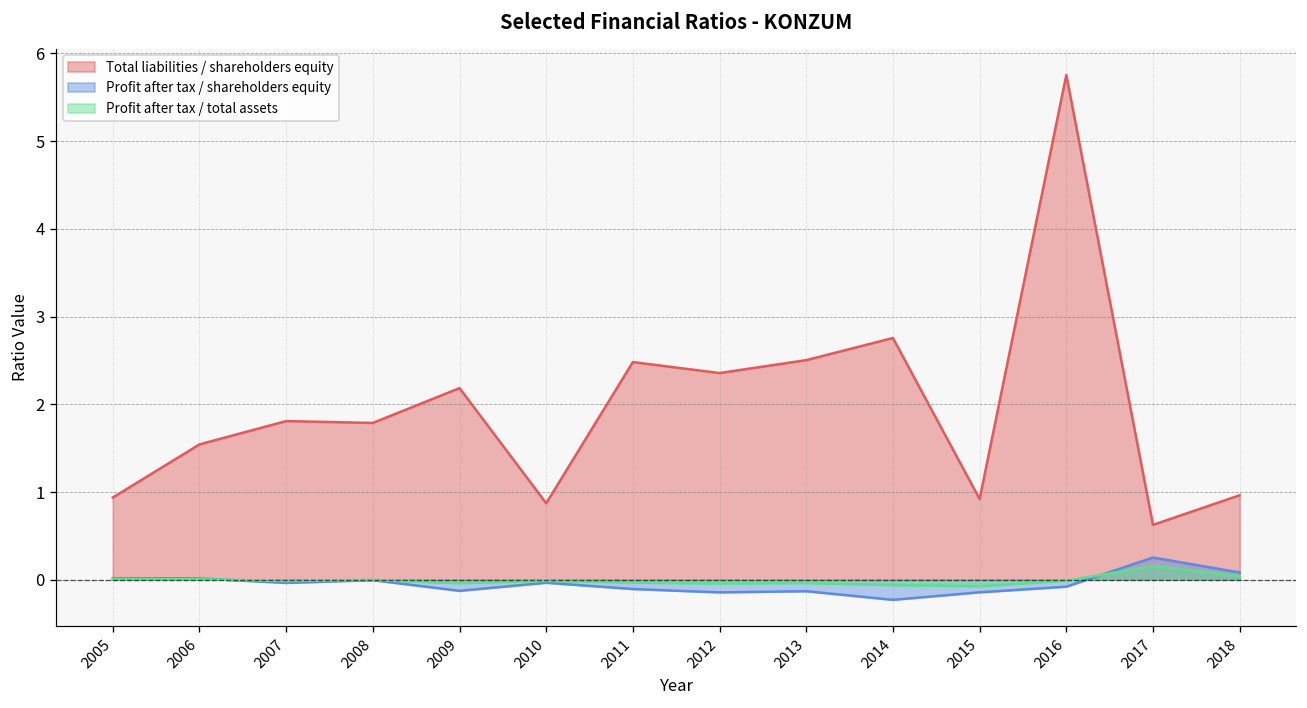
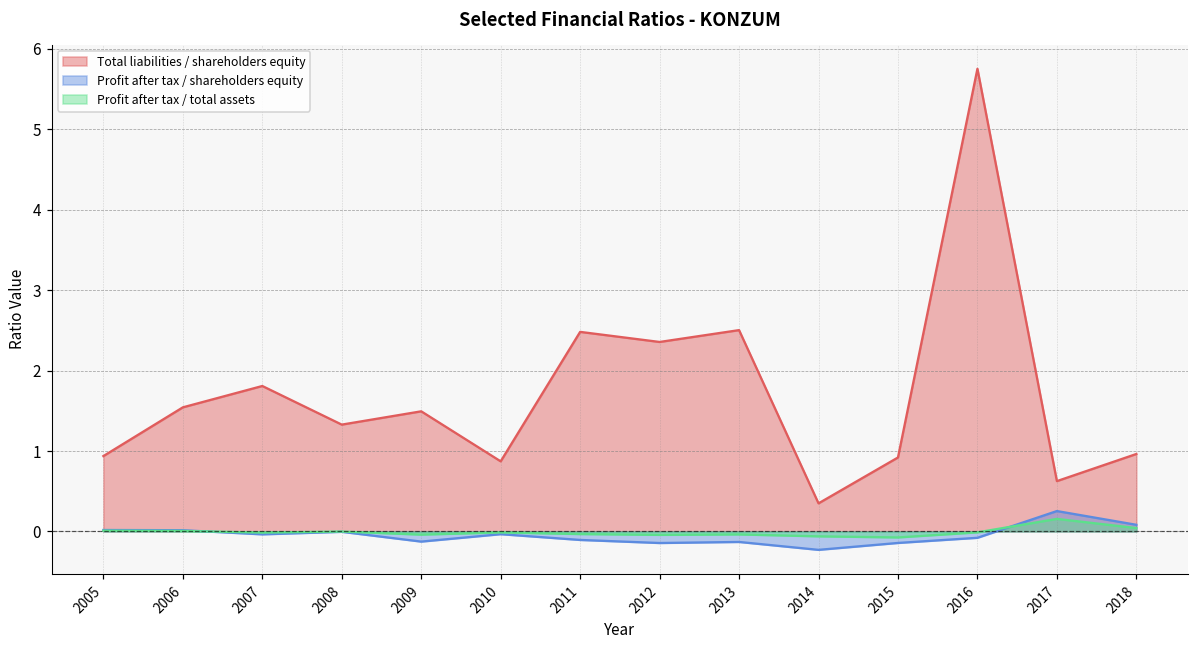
Total liabilities / shareholders equity, 2008: 1.8 -> 1.3
Total liabilities / shareholders equity, 2009: 2.2 -> 1.5
Total liabilities / shareholders equity, 2014: 2.8 -> 0.3
